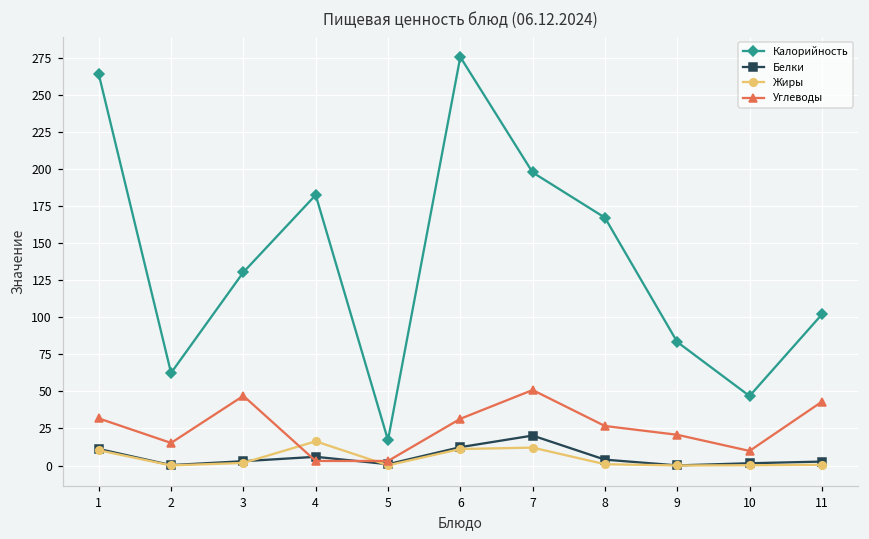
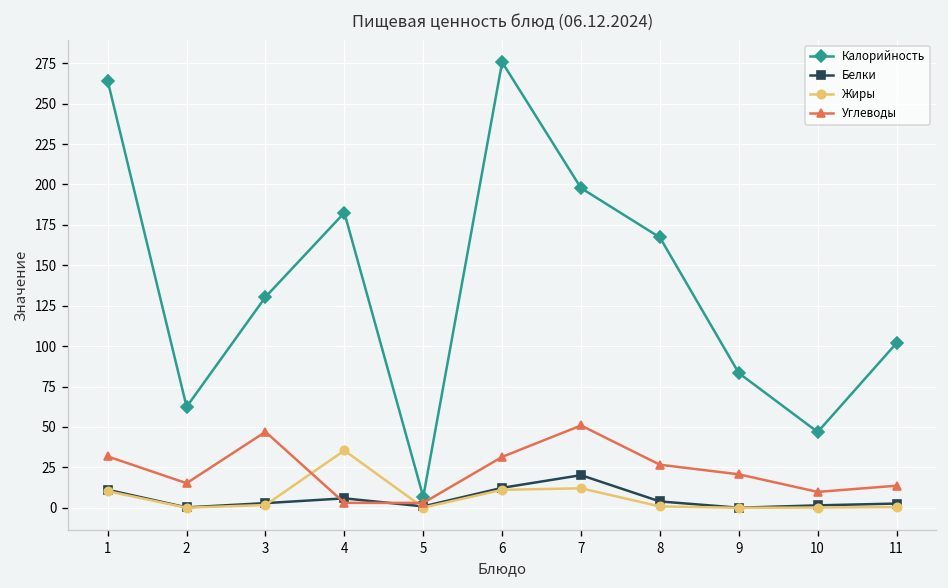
Жиры, 4: 16 -> 35
Калорийность, 5: 17 -> 7
Углеводы, 11: 43 -> 14
